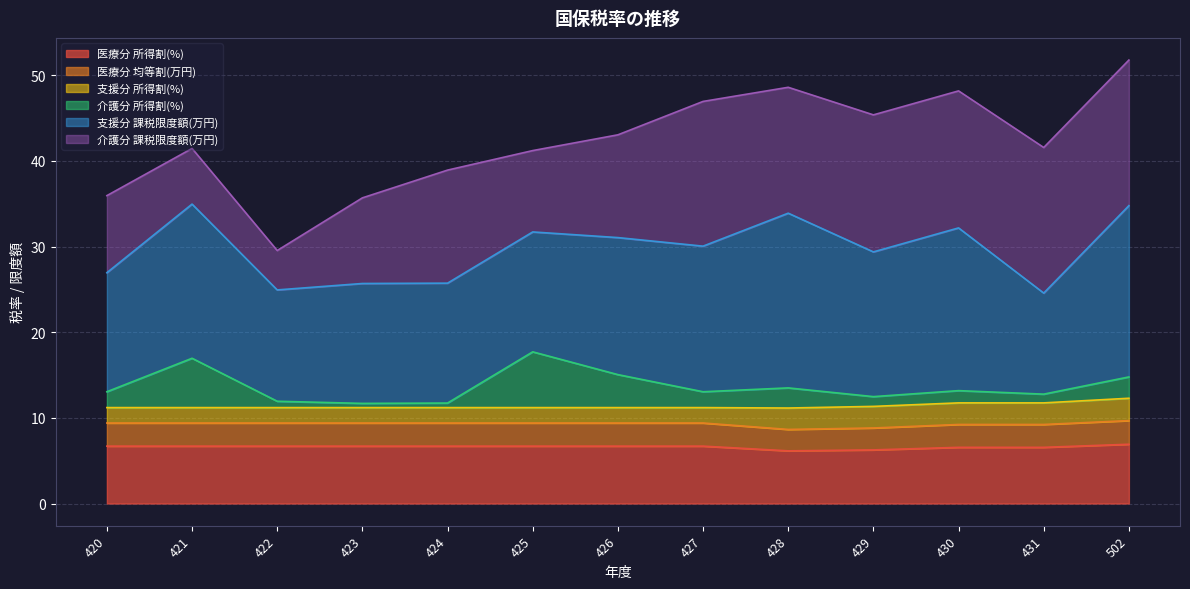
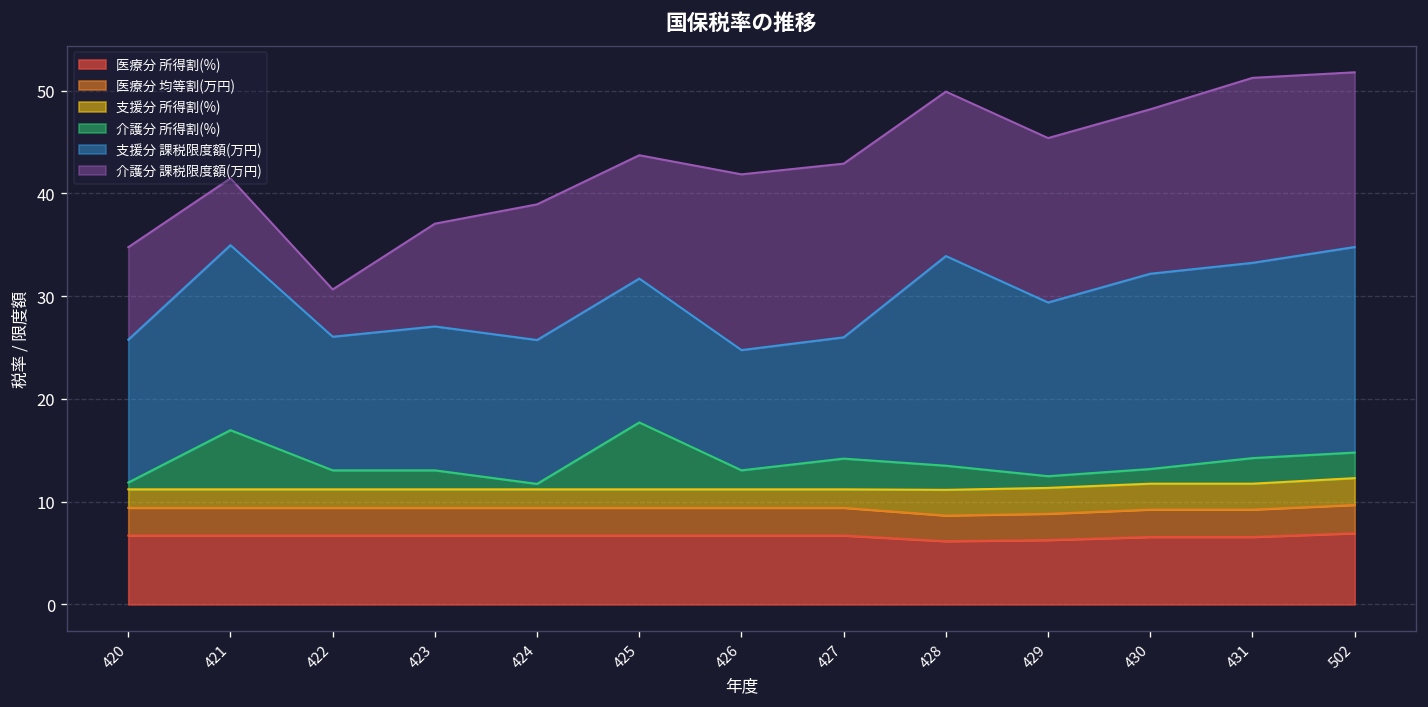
介護分 所得割(%), 420: 2 -> 1
介護分 所得割(%), 422: 1 -> 2
介護分 所得割(%), 423: 0 -> 2
介護分 課税限度額(万円), 425: 10 -> 12
介護分 所得割(%), 426: 4 -> 2
支援分 課税限度額(万円), 426: 16 -> 12
介護分 課税限度額(万円), 426: 12 -> 17
介護分 所得割(%), 427: 2 -> 3
支援分 課税限度額(万円), 427: 17 -> 12
介護分 課税限度額(万円), 428: 15 -> 16
介護分 所得割(%), 431: 1 -> 2
支援分 課税限度額(万円), 431: 12 -> 19
介護分 課税限度額(万円), 431: 17 -> 18
